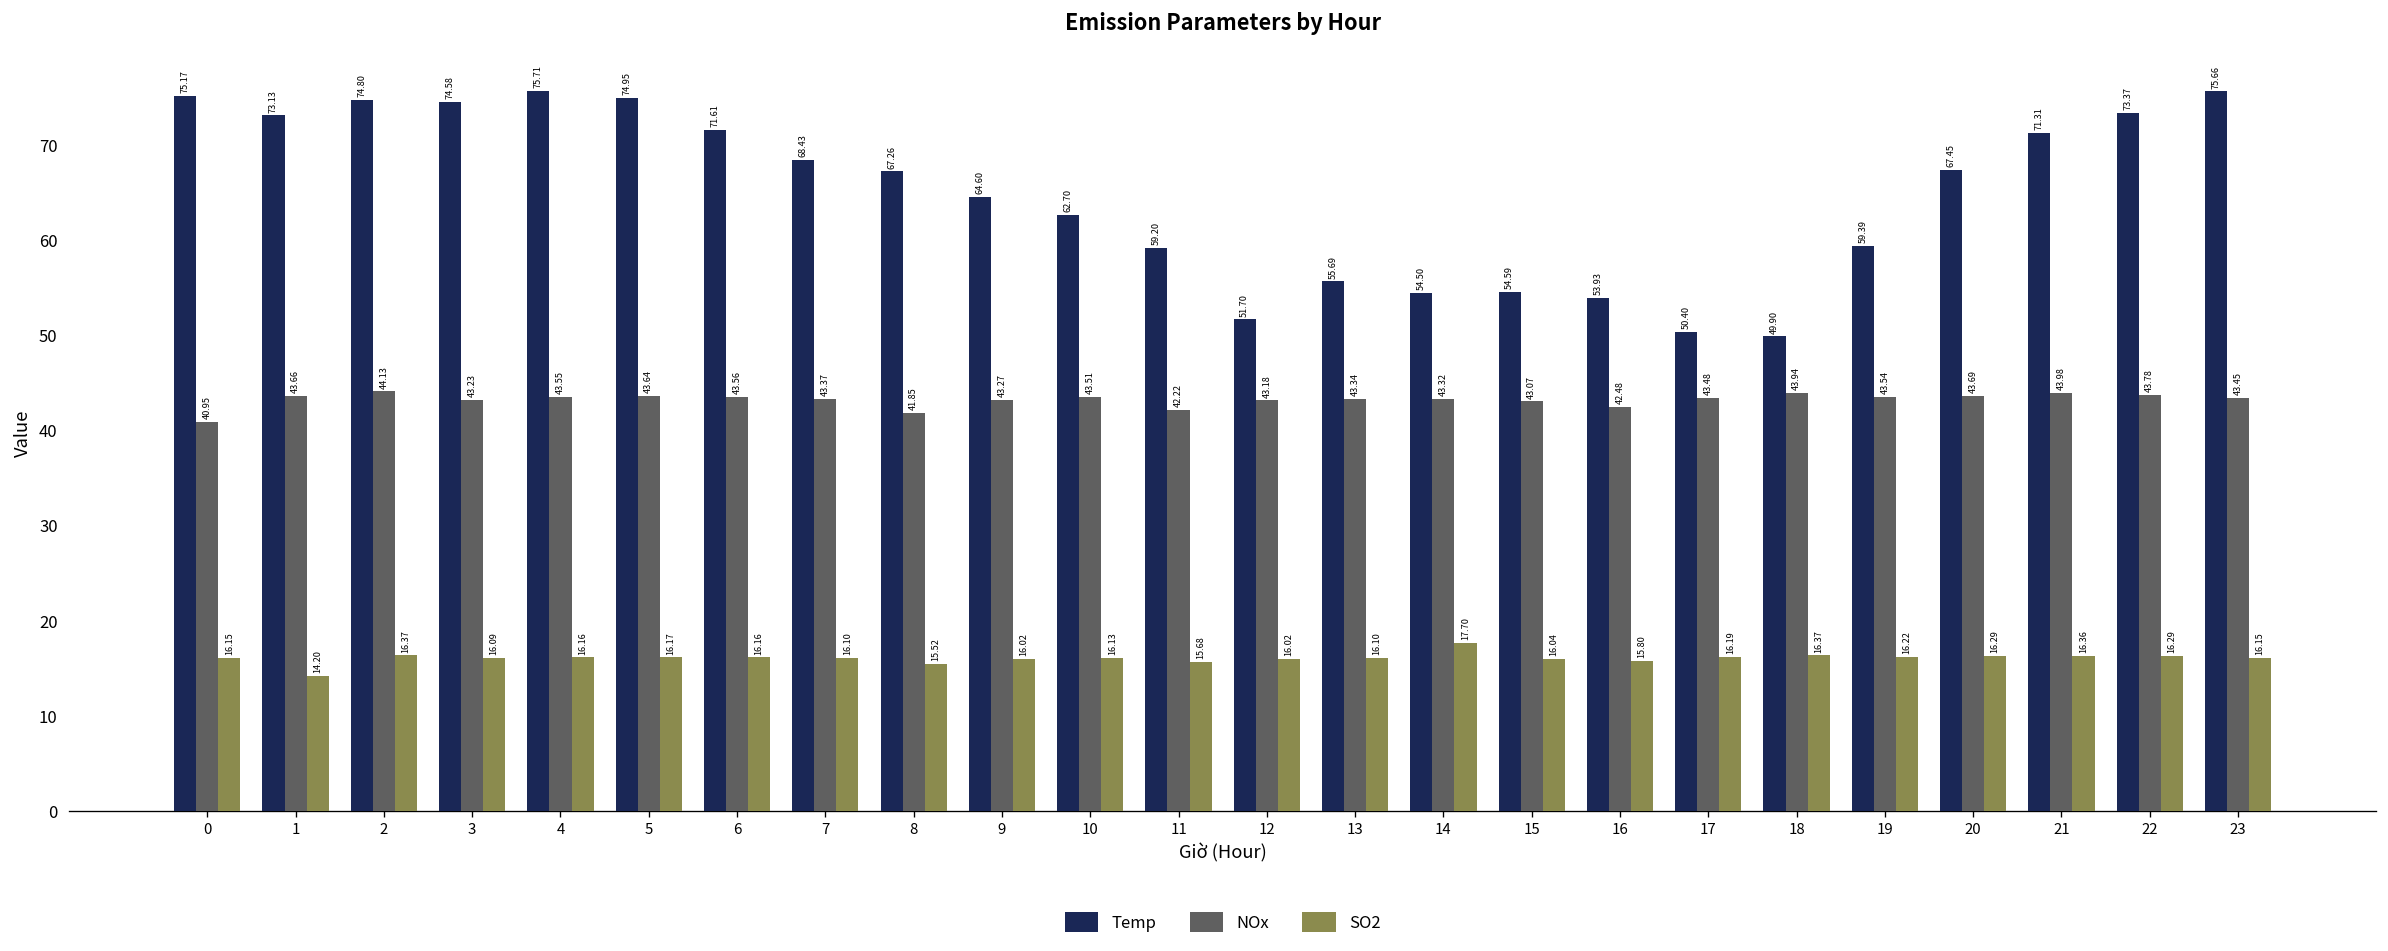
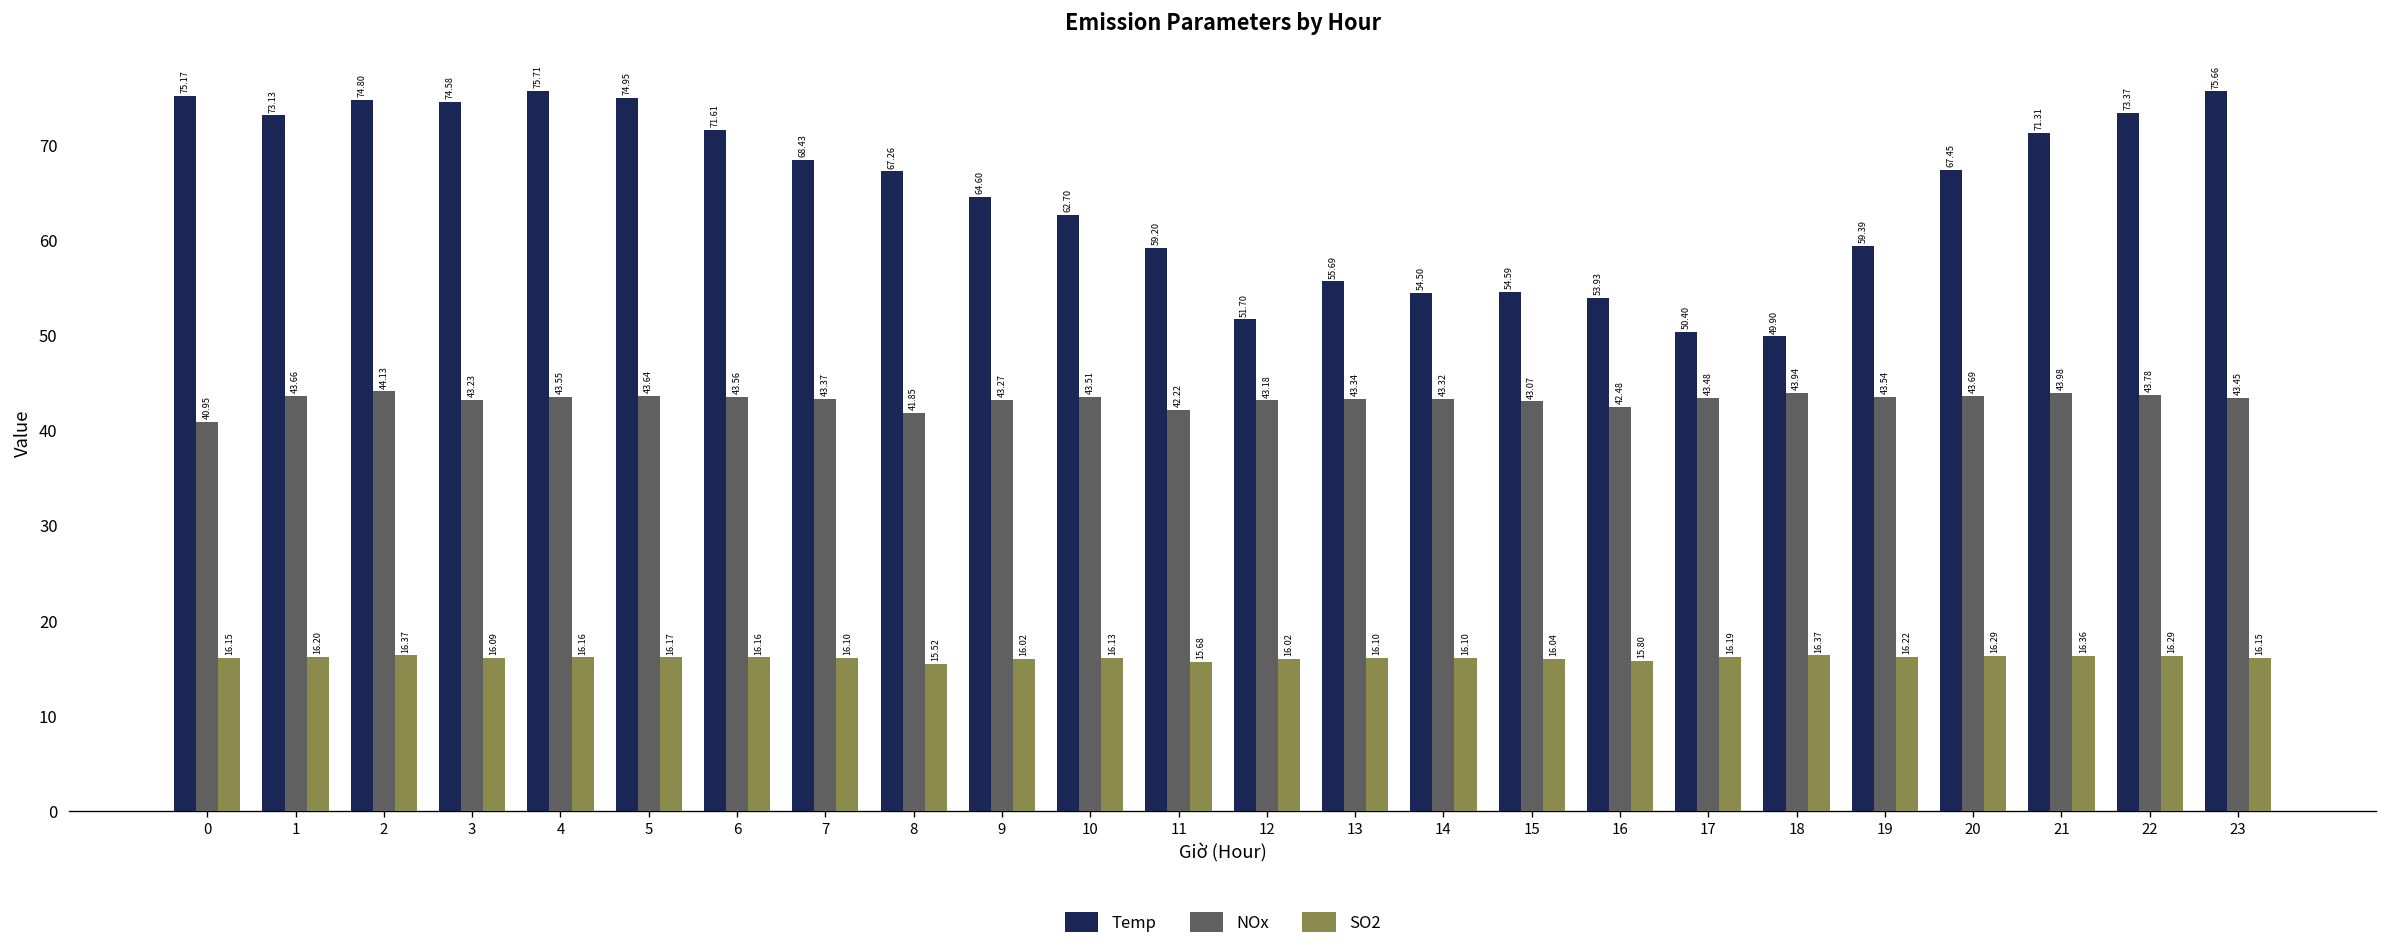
SO2, 1: 14.20 -> 16.20
SO2, 14: 17.70 -> 16.10
